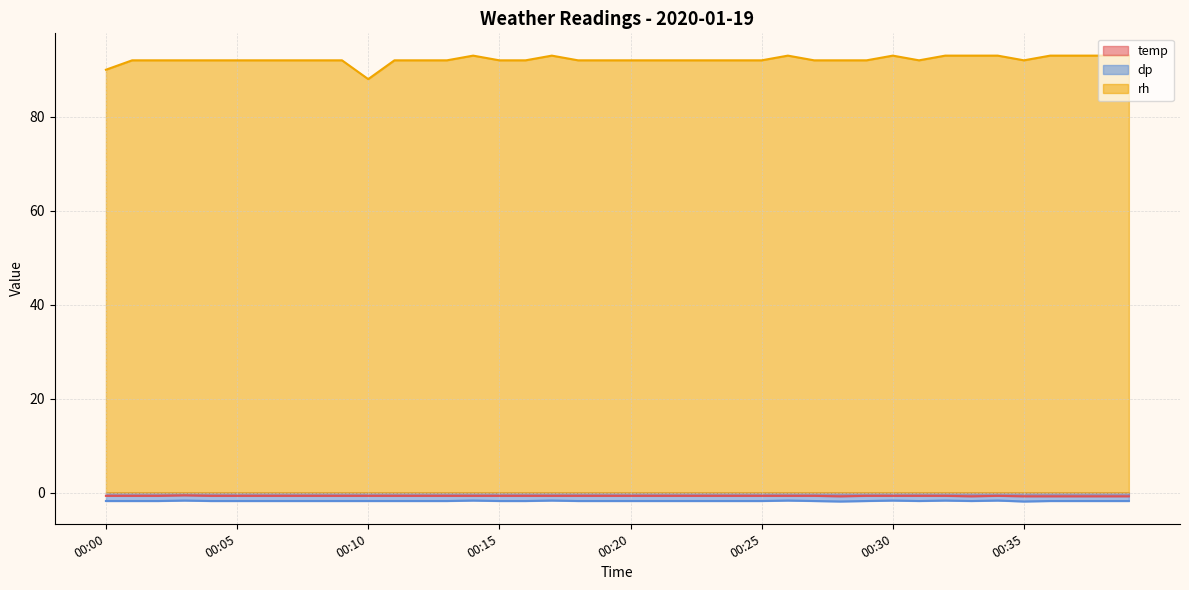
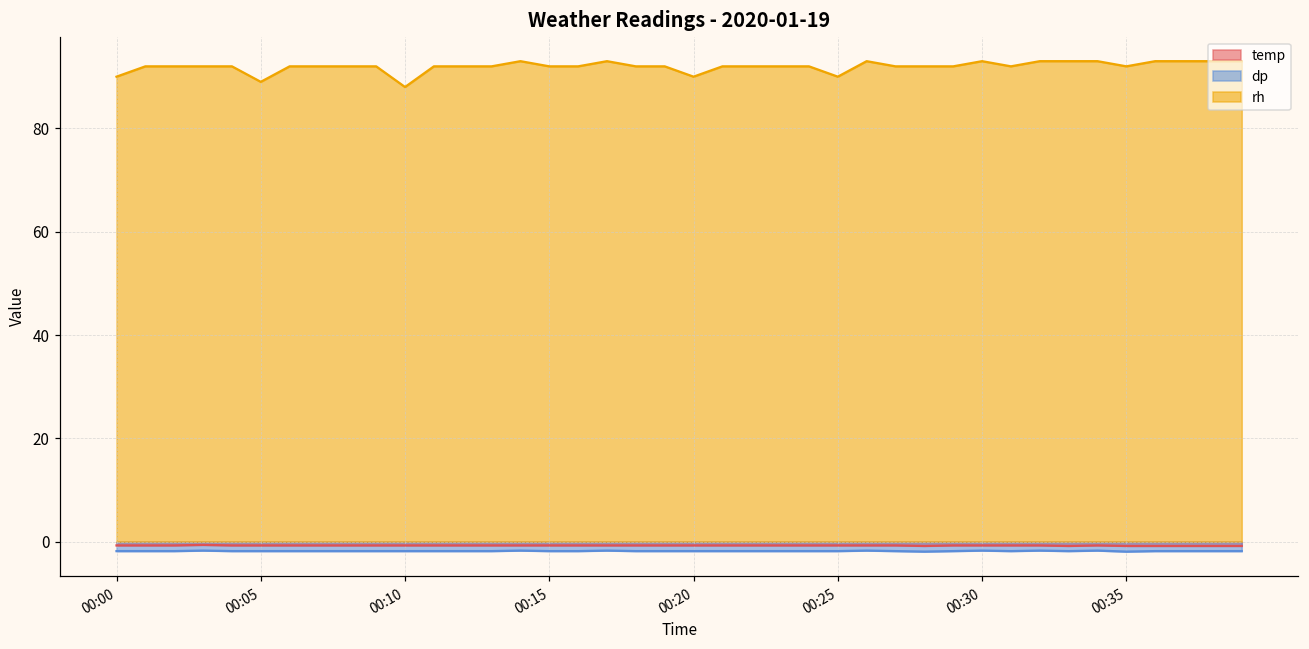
rh, 00:05: 92 -> 89
rh, 00:20: 92 -> 90
rh, 00:25: 92 -> 90
